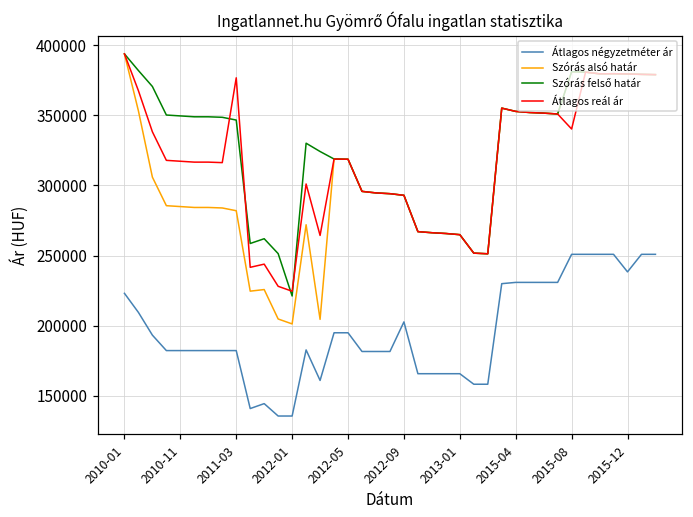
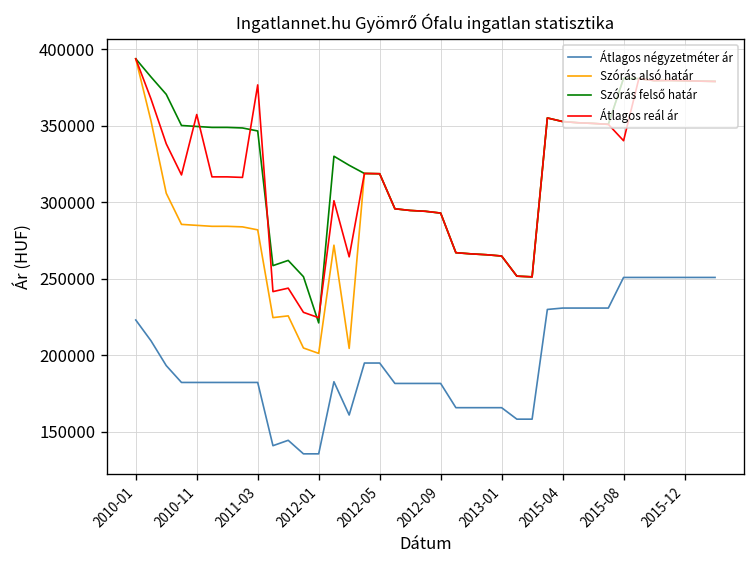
Átlagos reál ár, 2010-11: 317000 -> 357000
Átlagos négyzetméter ár, 2012-09: 203000 -> 182000
Átlagos négyzetméter ár, 2015-12: 238000 -> 251000
